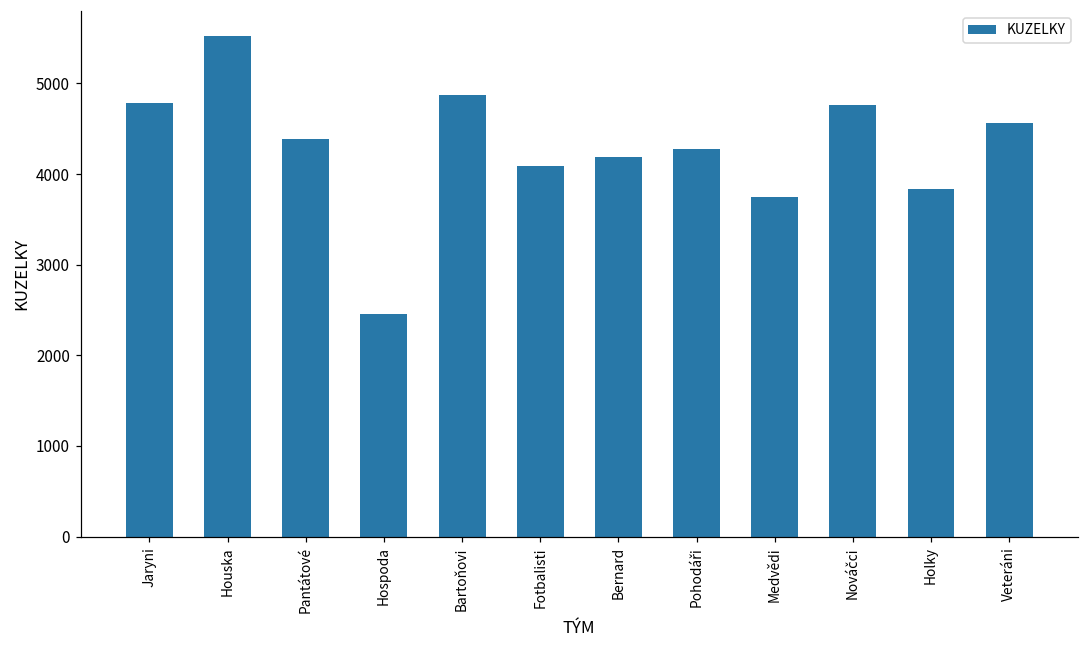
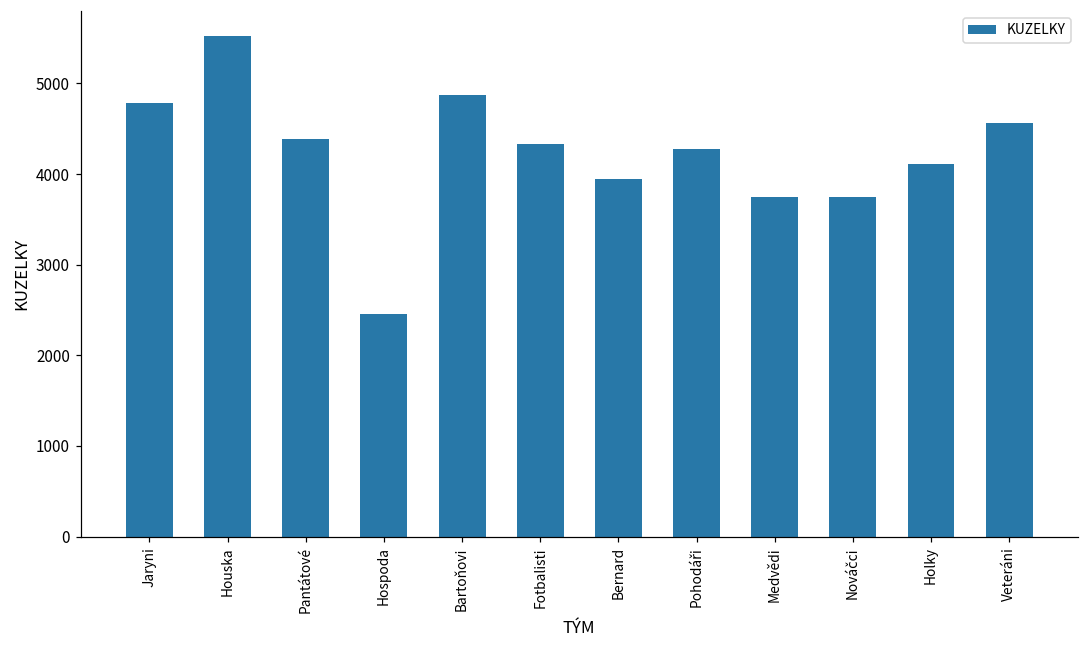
Fotbalisti: 4100 -> 4300
Bernard: 4200 -> 3900
Nováčci: 4800 -> 3800
Holky: 3800 -> 4100
